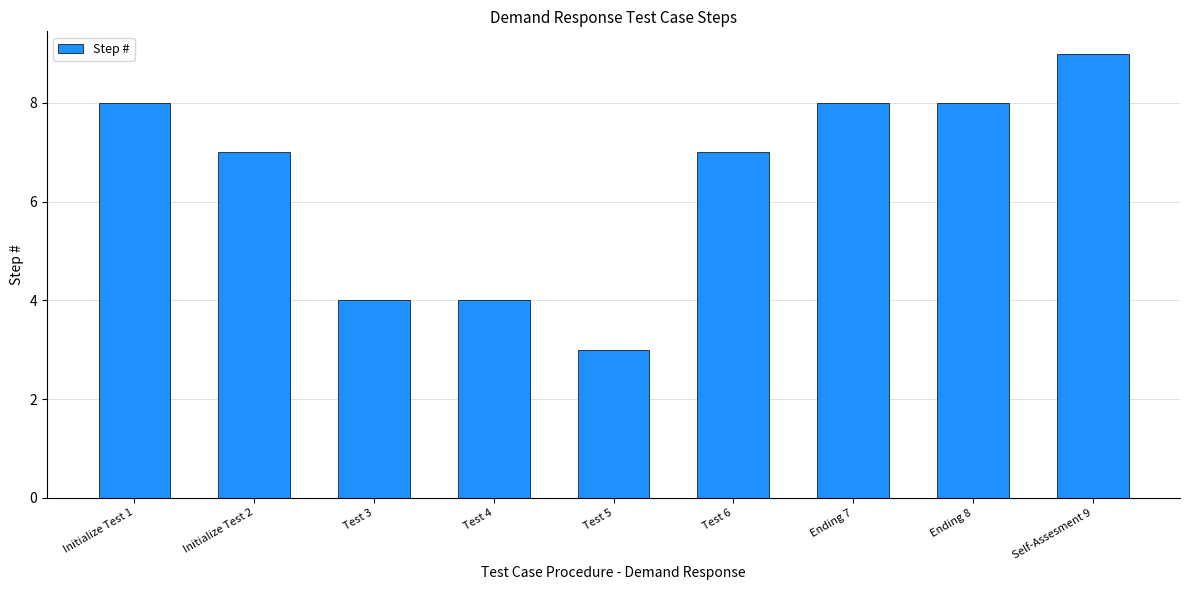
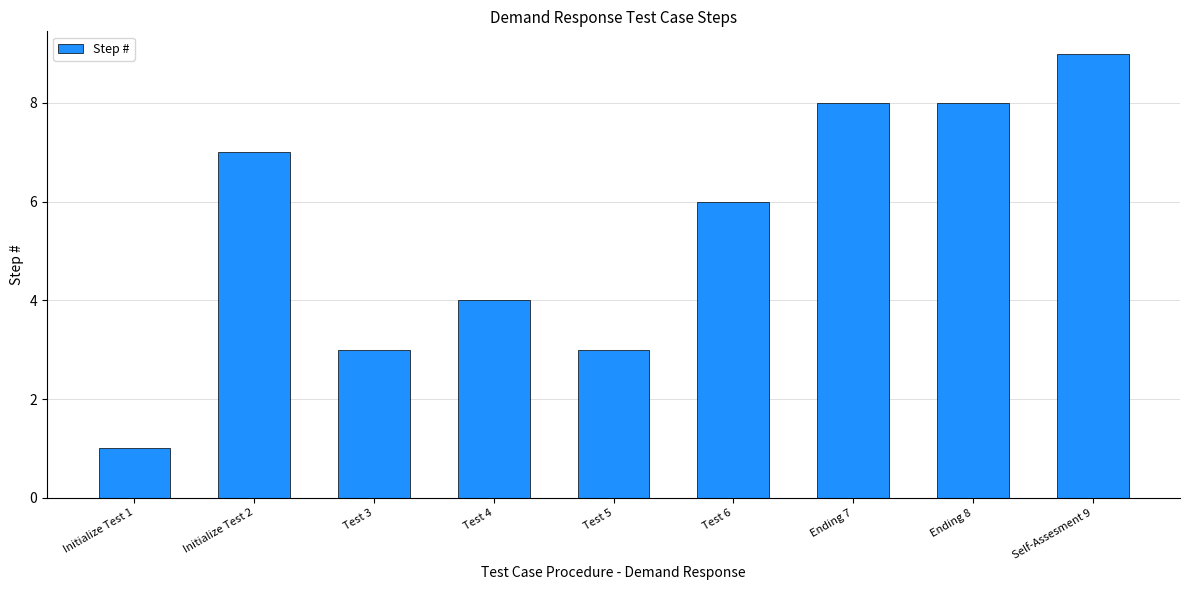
Initialize Test 1: 8 -> 1
Test 3: 4 -> 3
Test 6: 7 -> 6
